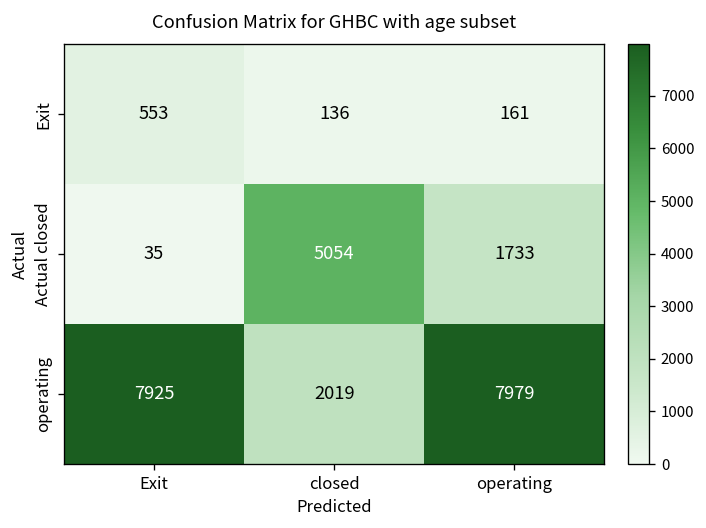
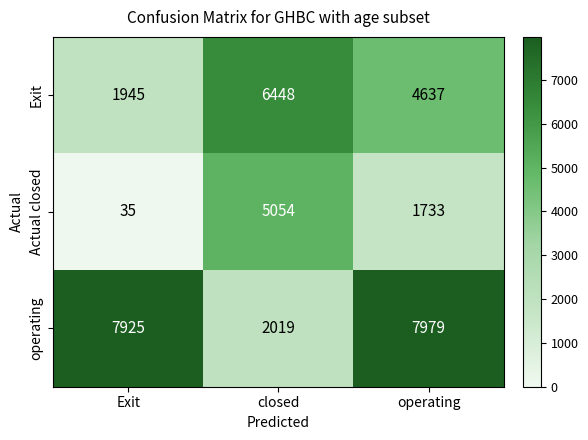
Exit, Exit: 553 -> 1945
Exit, closed: 136 -> 6448
Exit, operating: 161 -> 4637
